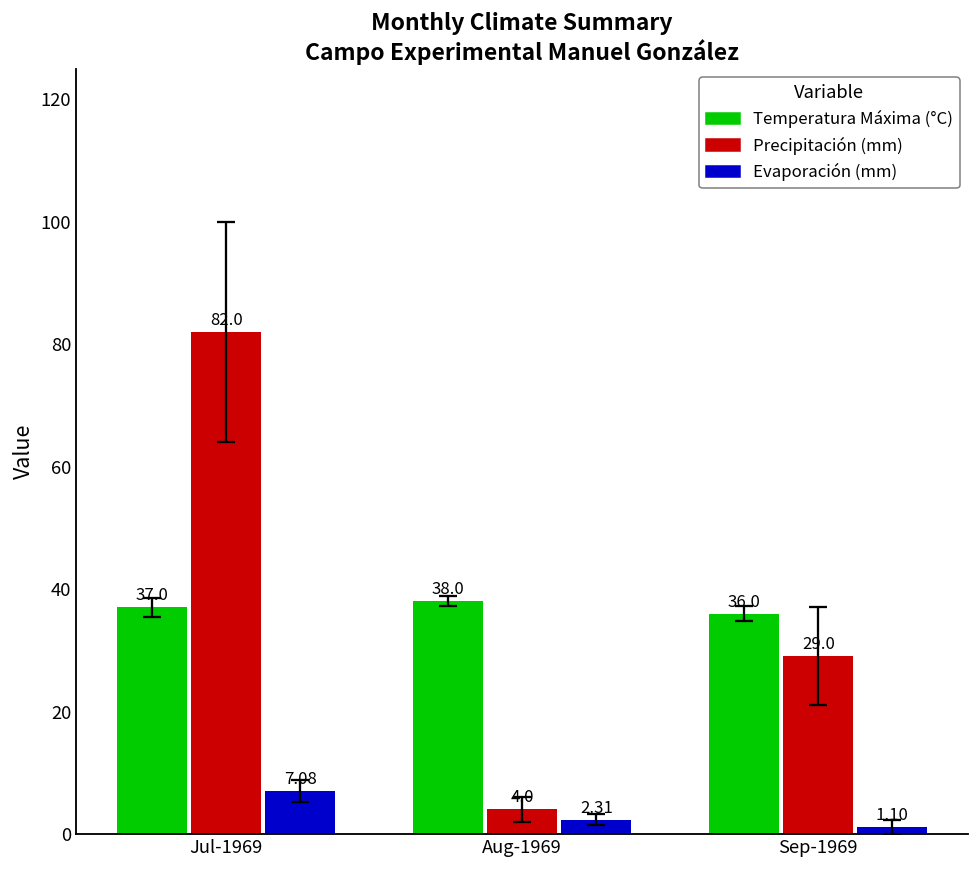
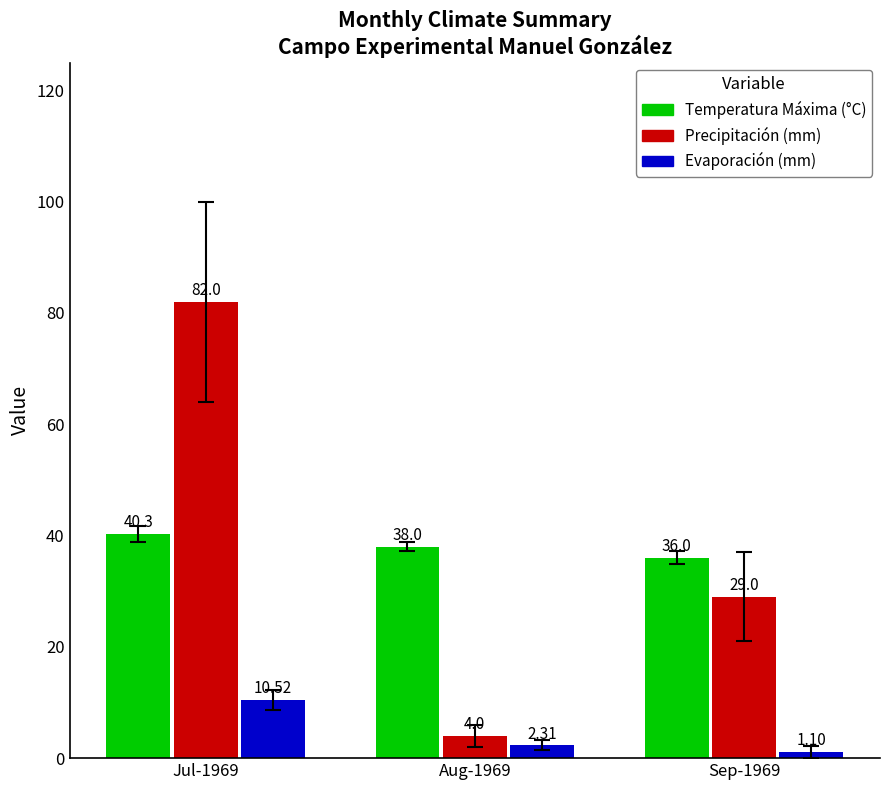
Temperatura Máxima (°C), Jul-1969: 37.0 -> 40.3
Evaporación (mm), Jul-1969: 7.08 -> 10.52
